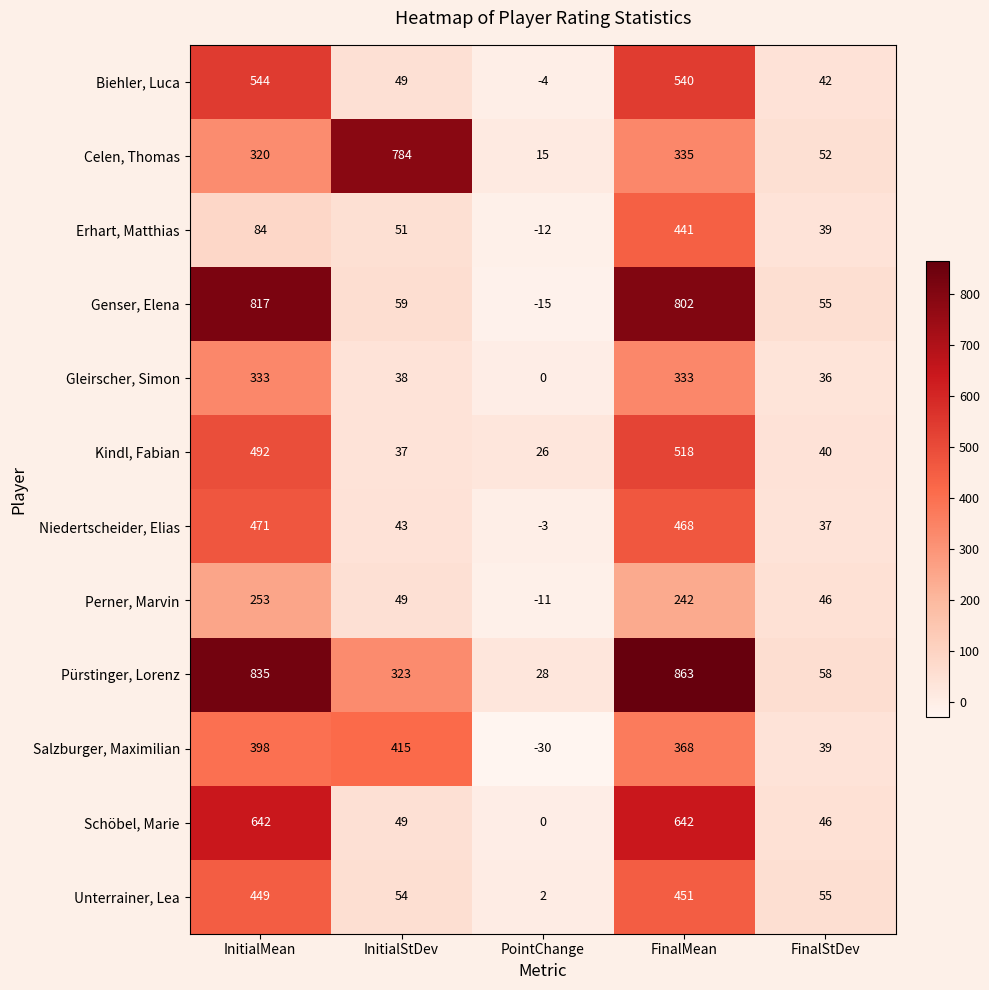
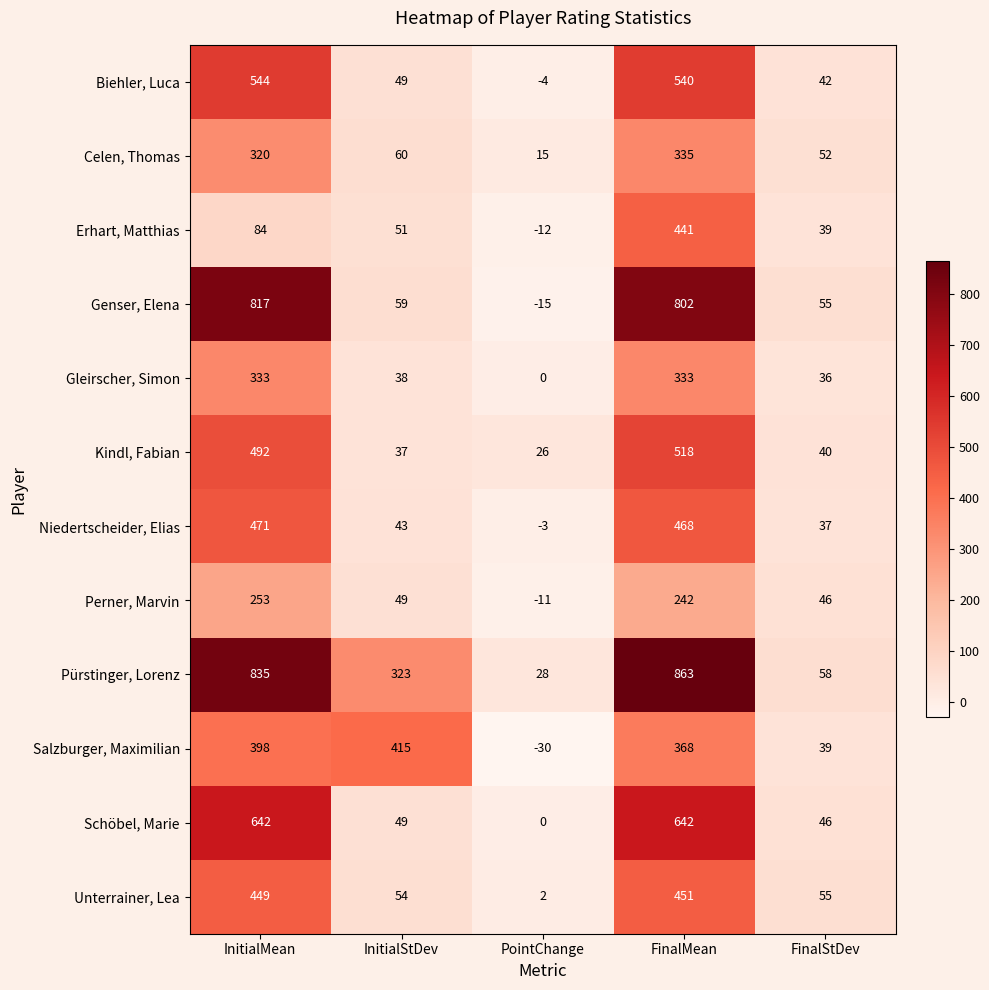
Celen, Thomas, InitialStDev: 784 -> 60
